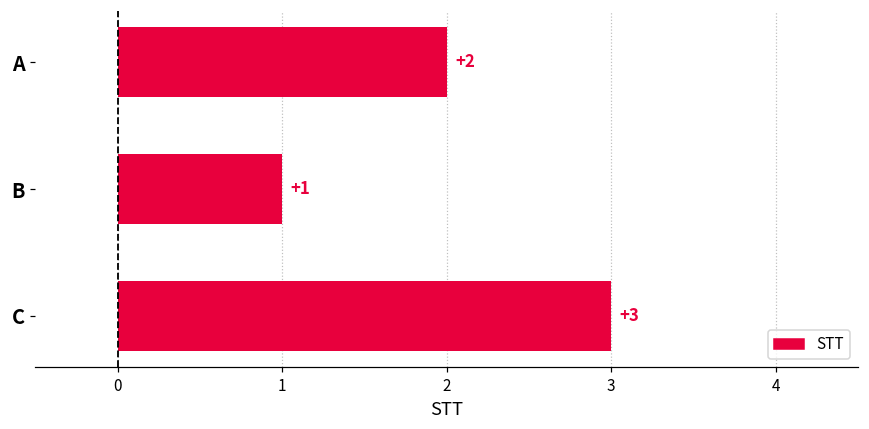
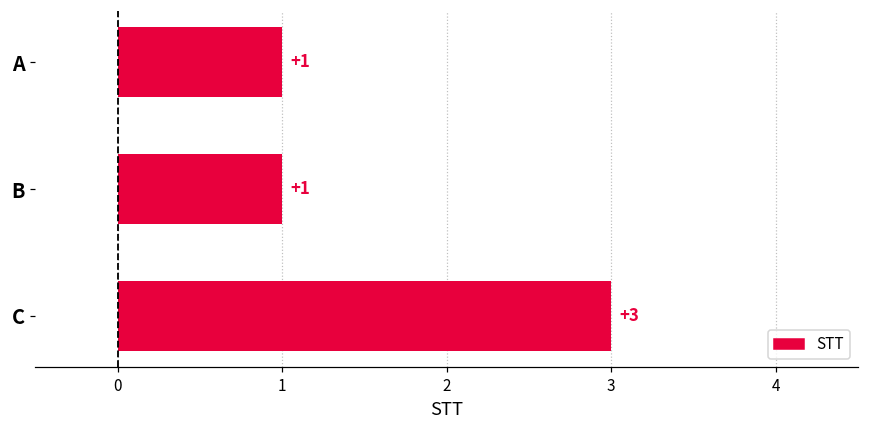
A: +2 -> +1
